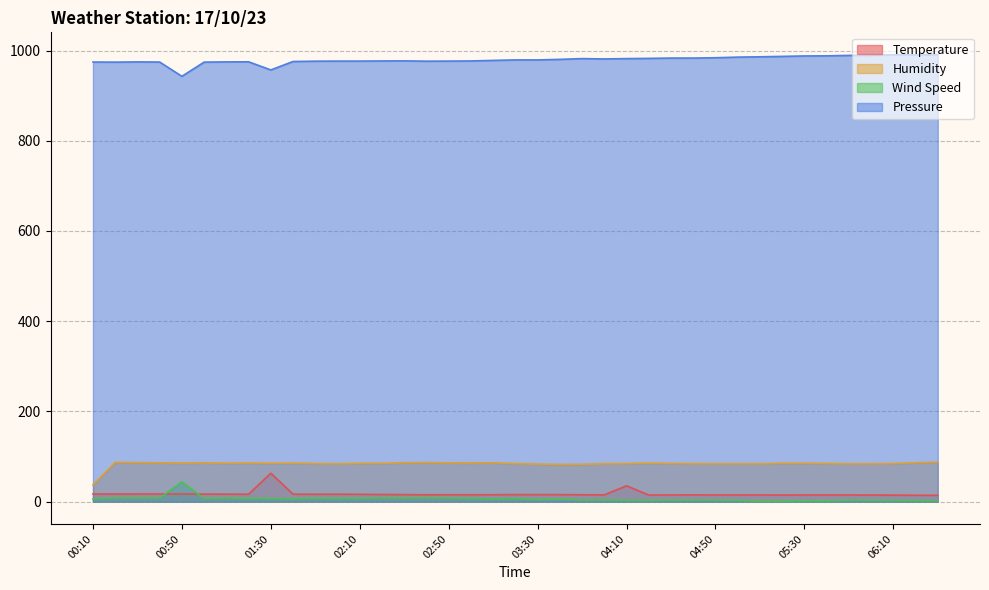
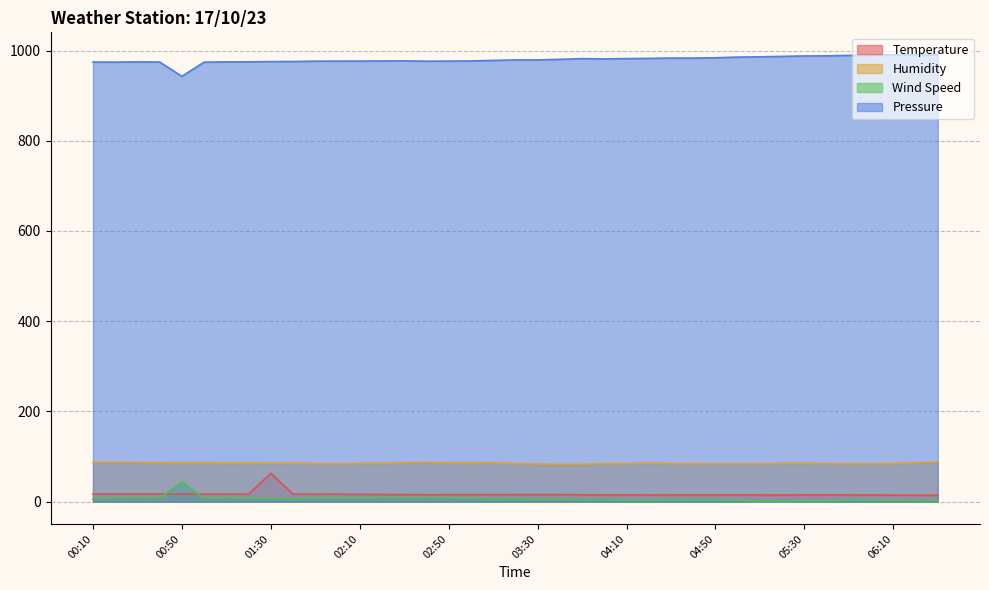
Humidity, 00:10: 40 -> 90
Pressure, 01:30: 960 -> 980
Temperature, 04:10: 40 -> 20
